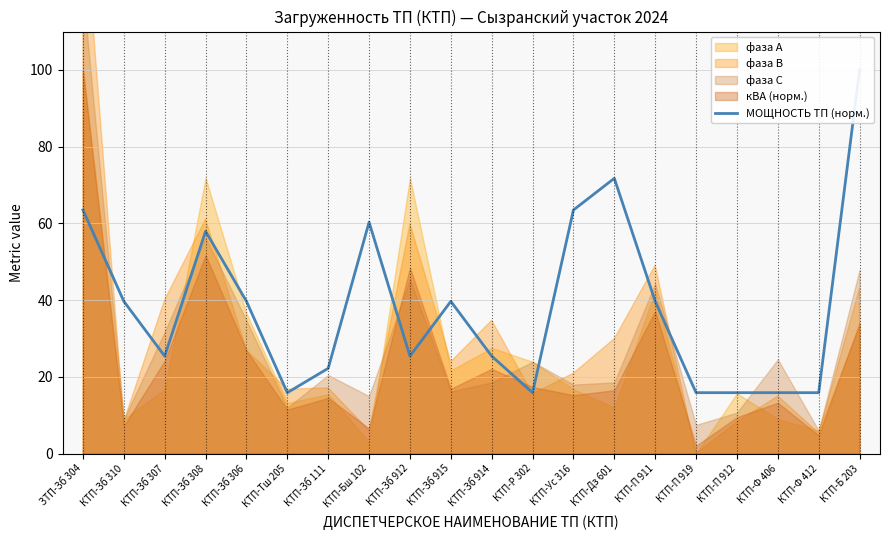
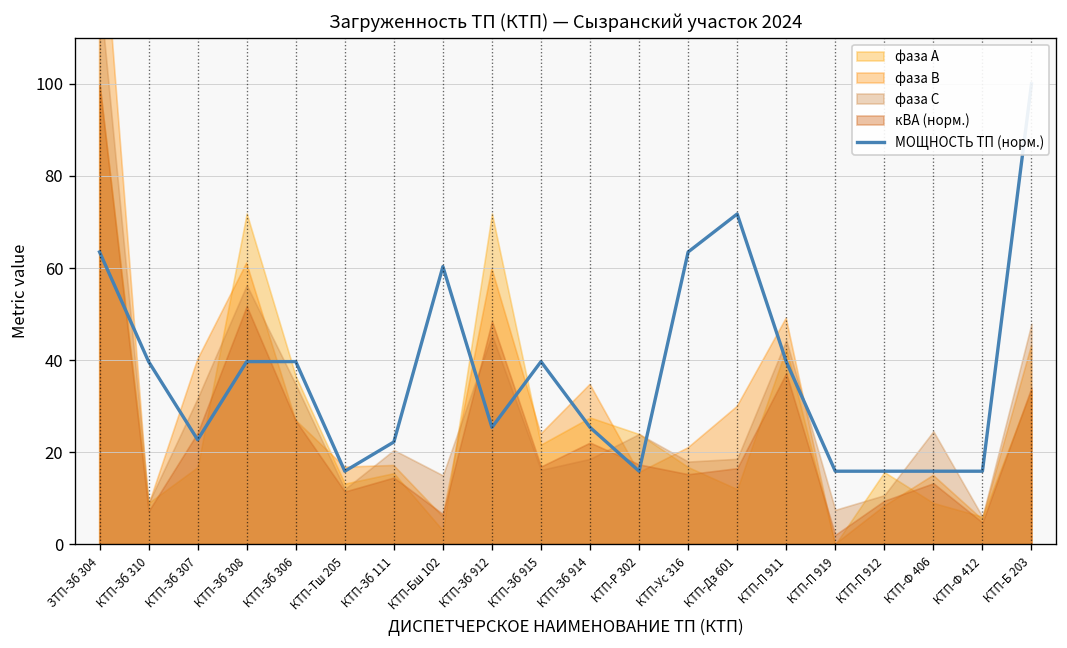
МОЩНОСТЬ ТП (норм.), КТП-Зб 307: 25 -> 23
МОЩНОСТЬ ТП (норм.), КТП-Зб 308: 58 -> 40
